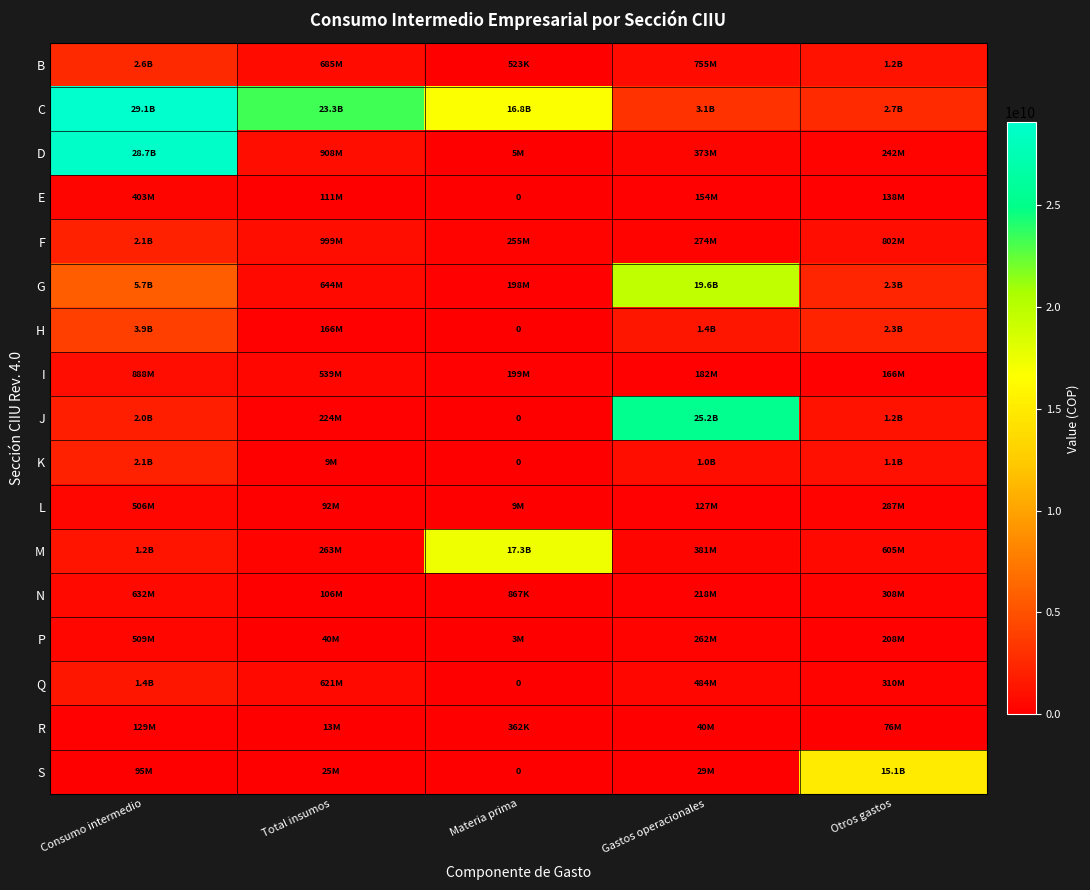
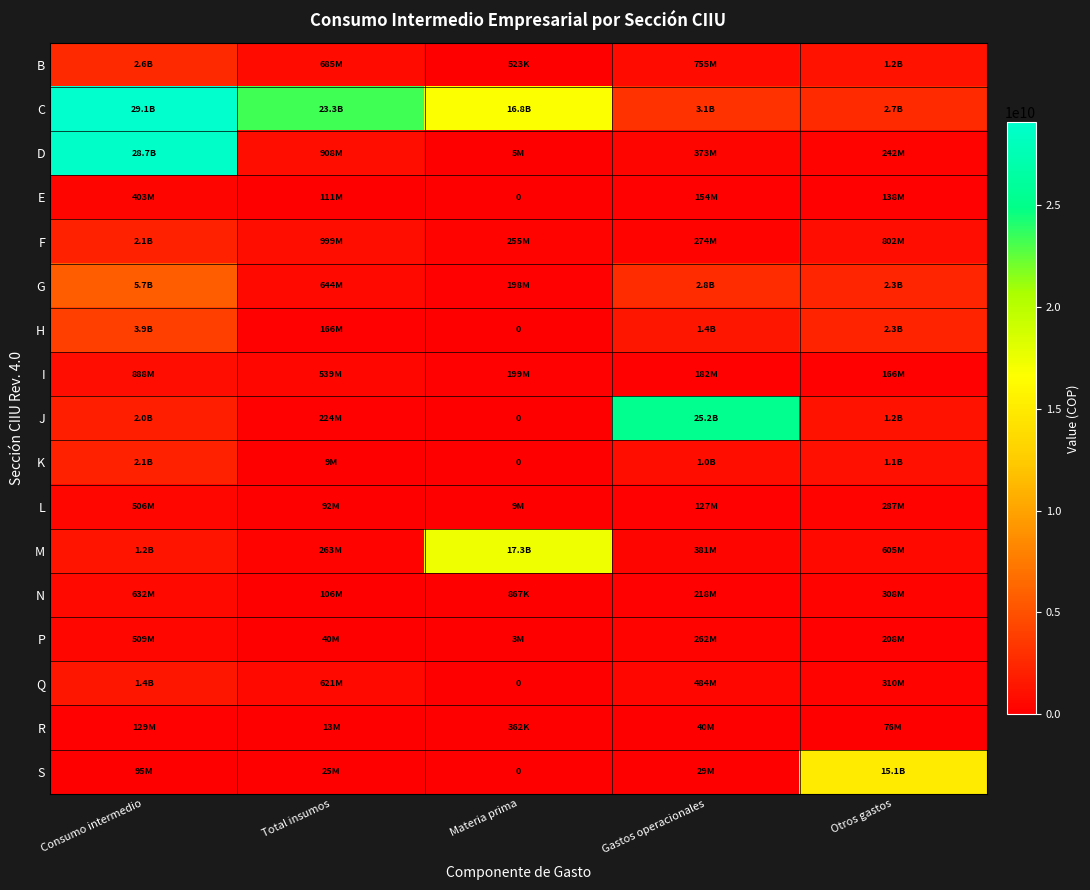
G, Gastos operacionales: 19.6B -> 2.8B
